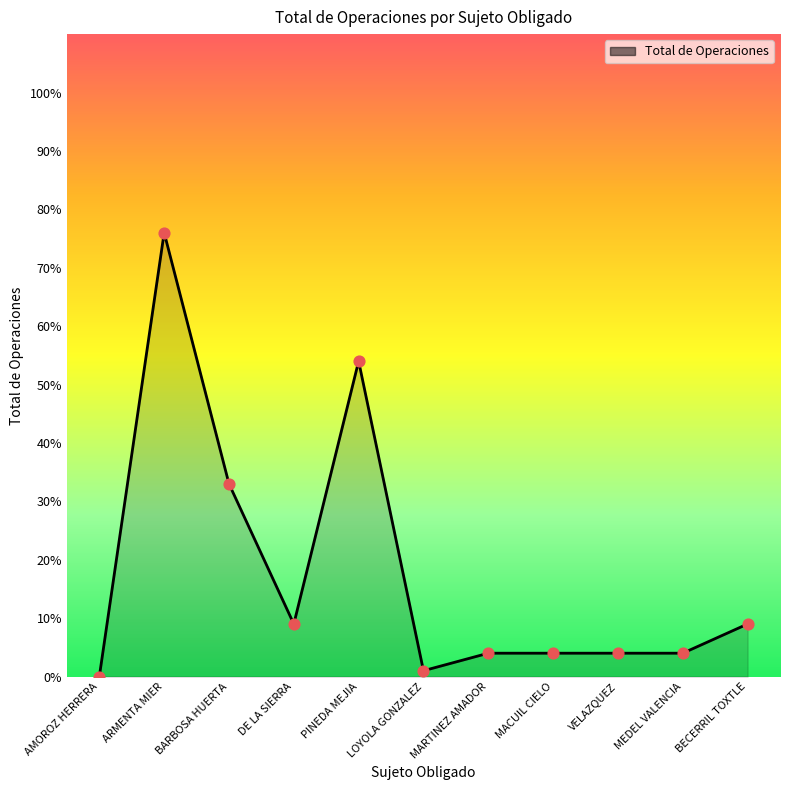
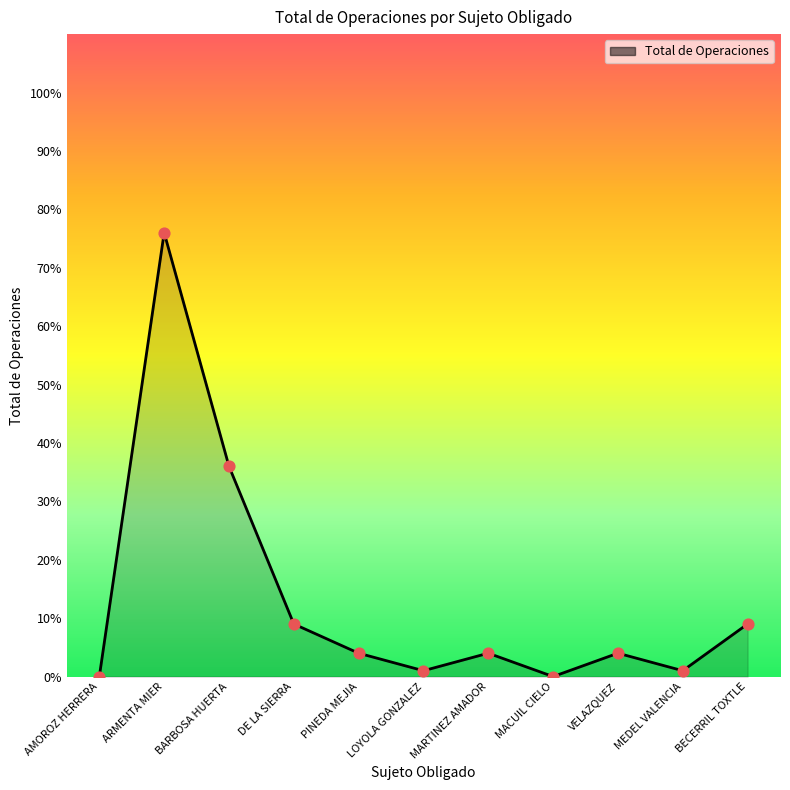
BARBOSA HUERTA: 33% -> 36%
PINEDA MEJIA: 54% -> 4%
MACUIL CIELO: 4% -> 0%
MEDEL VALENCIA: 4% -> 1%
